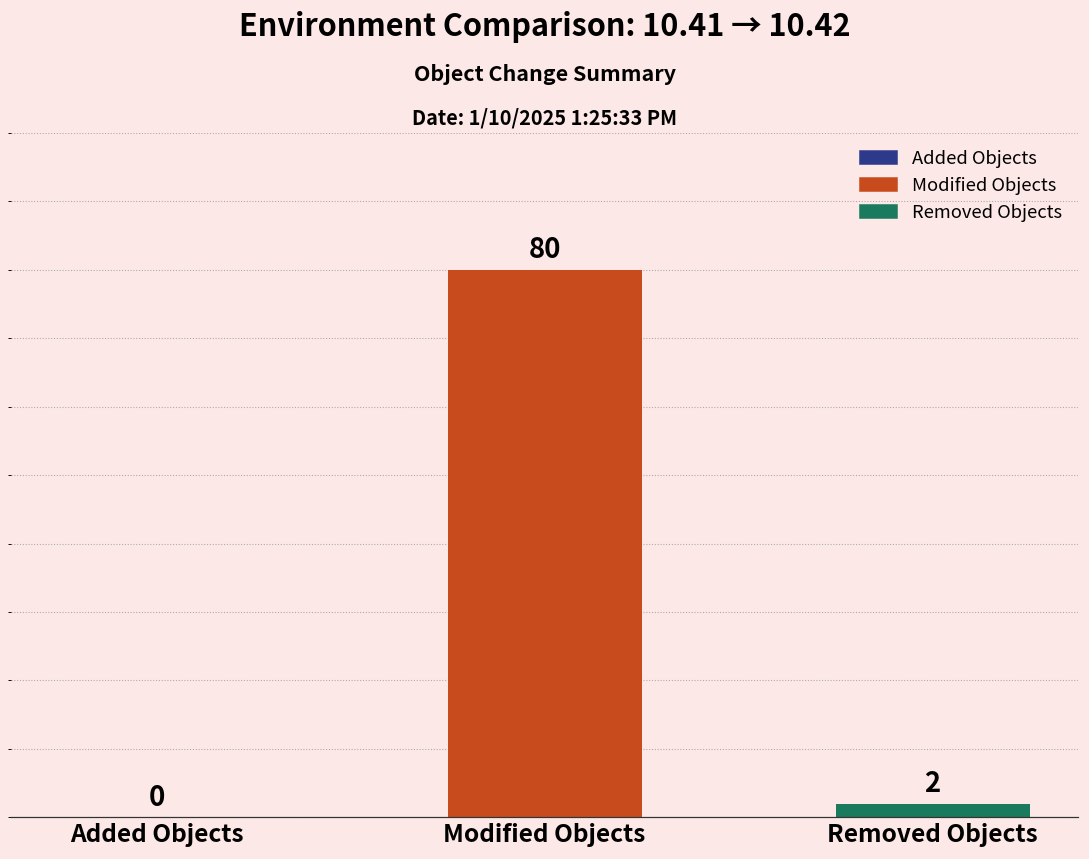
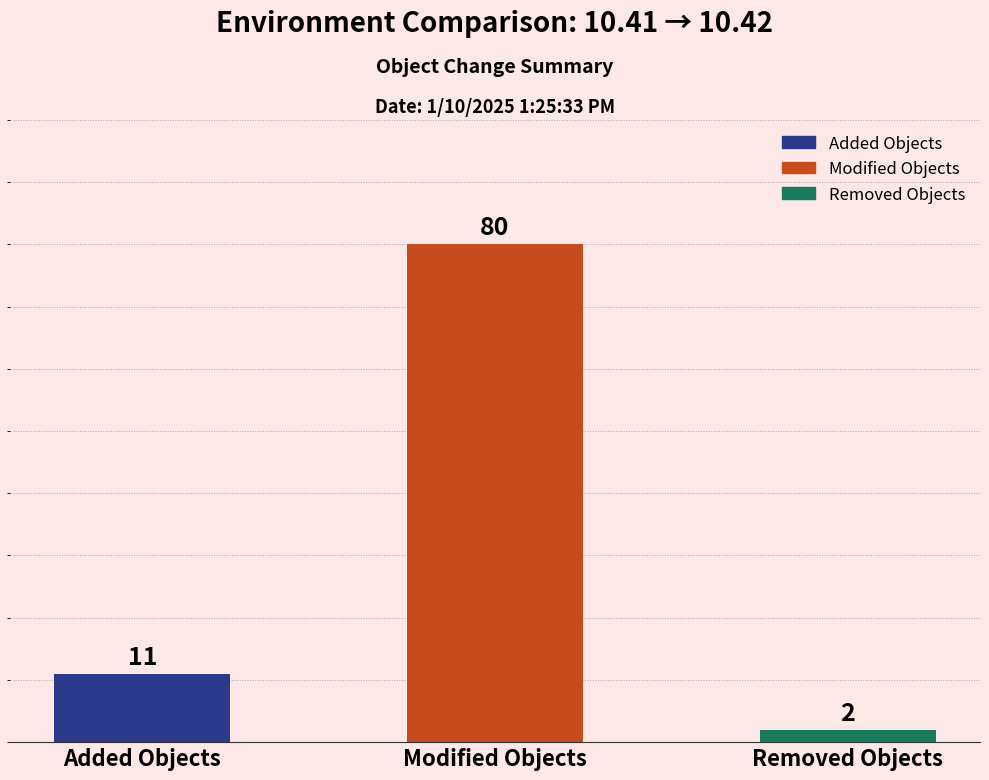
Added Objects: 0 -> 11
